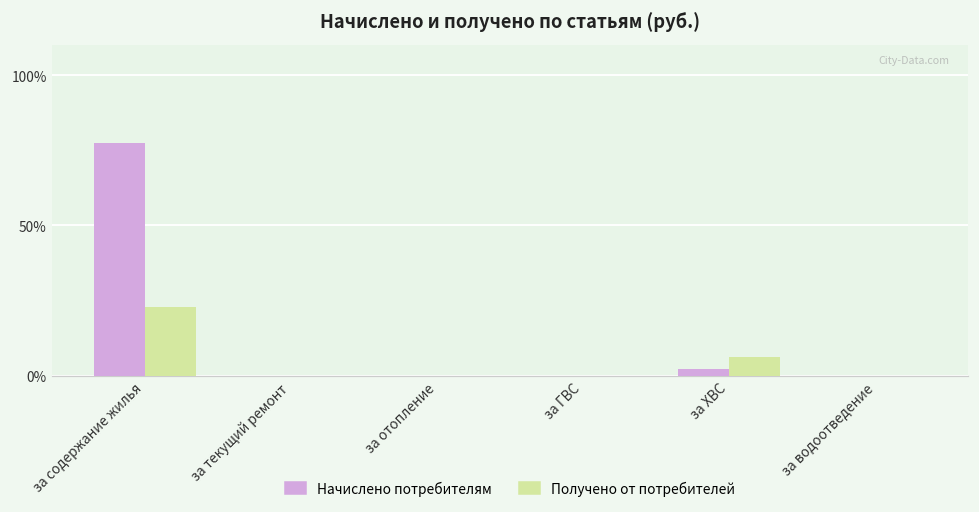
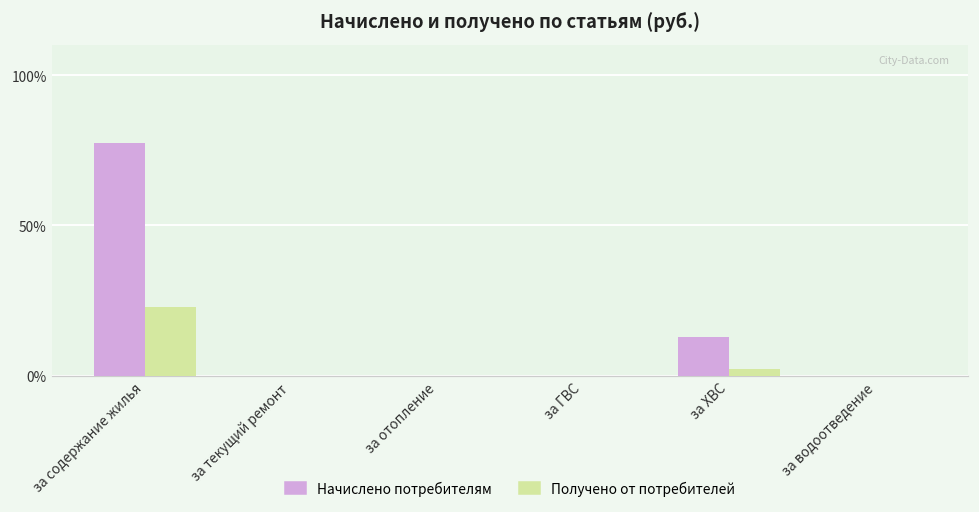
Начислено потребителям, за ХВС: 2% -> 13%
Получено от потребителей, за ХВС: 6% -> 2%
